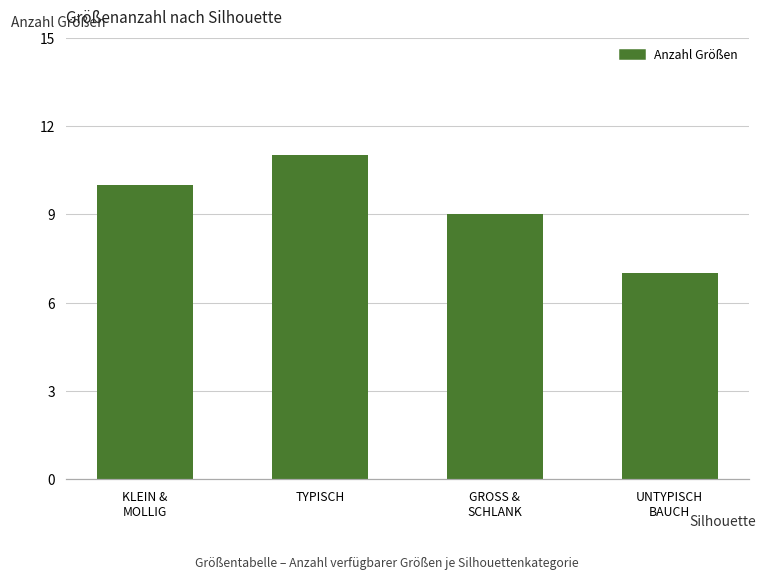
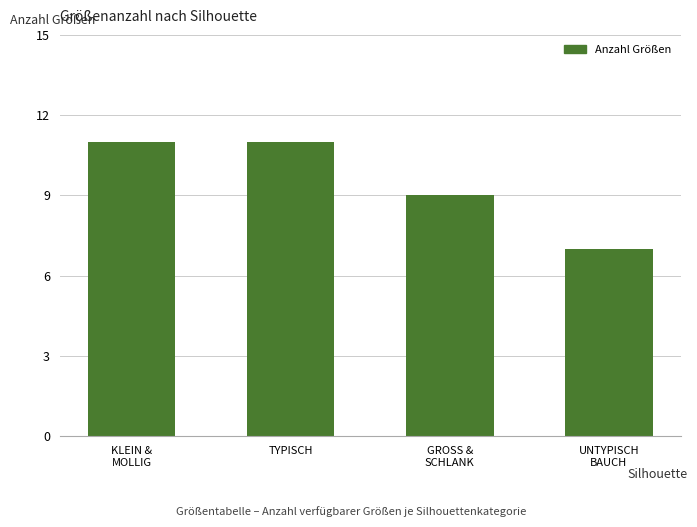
KLEIN & MOLLIG: 10 -> 11
